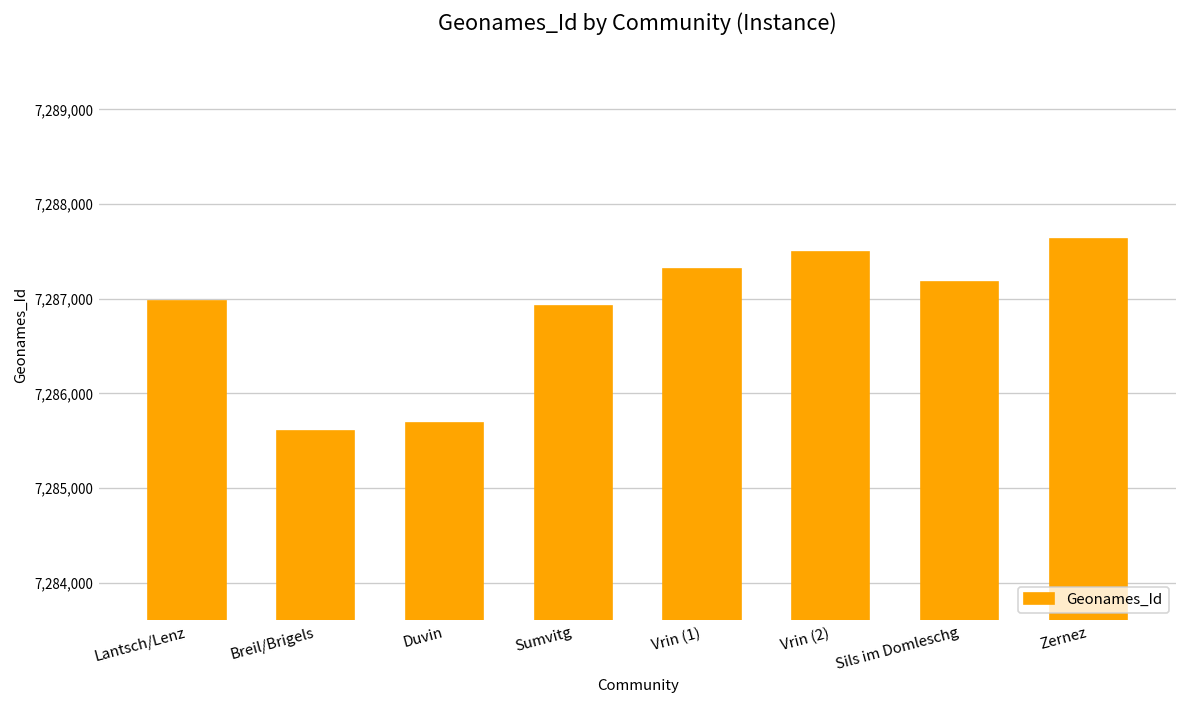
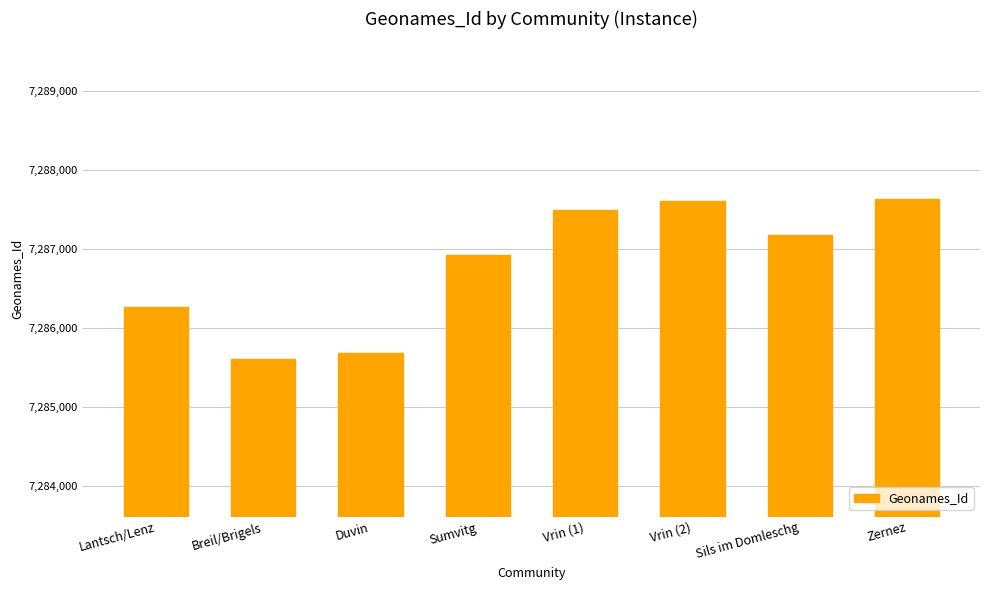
Lantsch/Lenz: 7,287,000 -> 7,286,300
Vrin (1): 7,287,300 -> 7,287,500
Vrin (2): 7,287,500 -> 7,287,600
